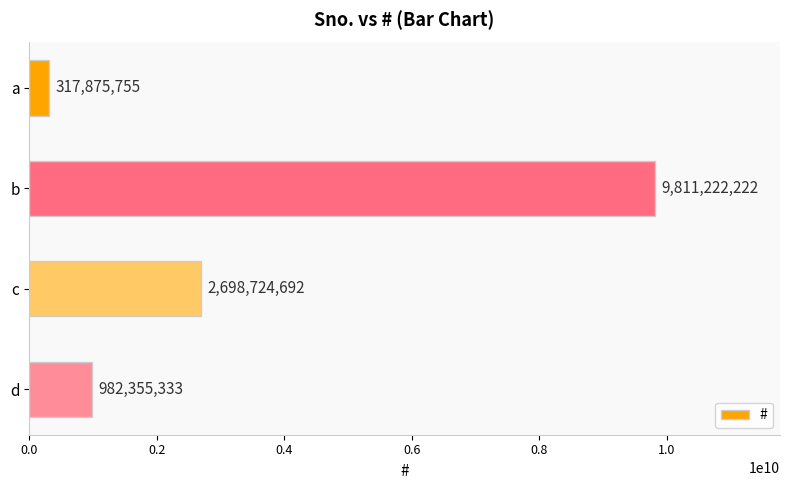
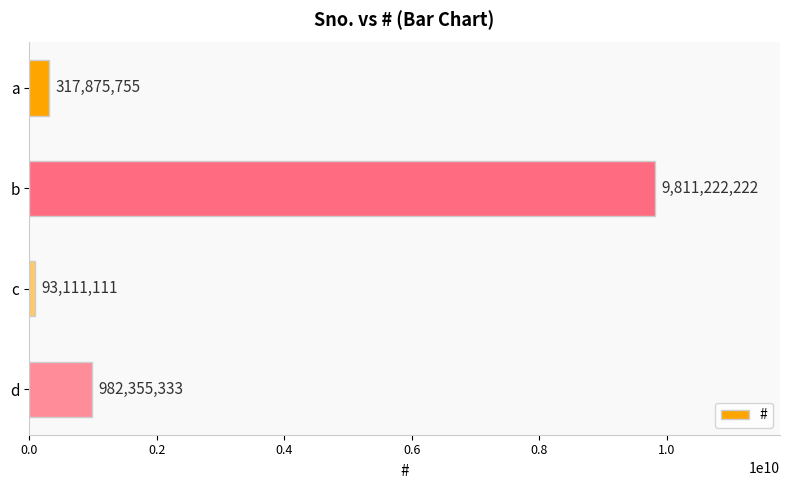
c: 2,698,724,692 -> 93,111,111
